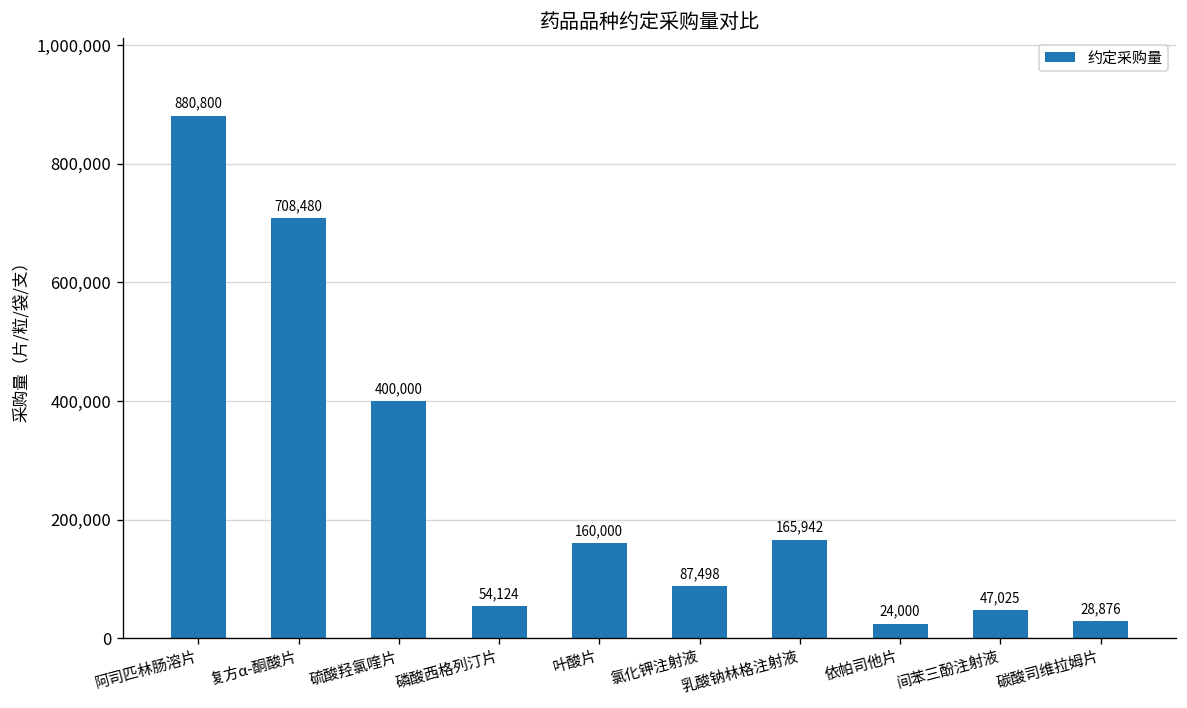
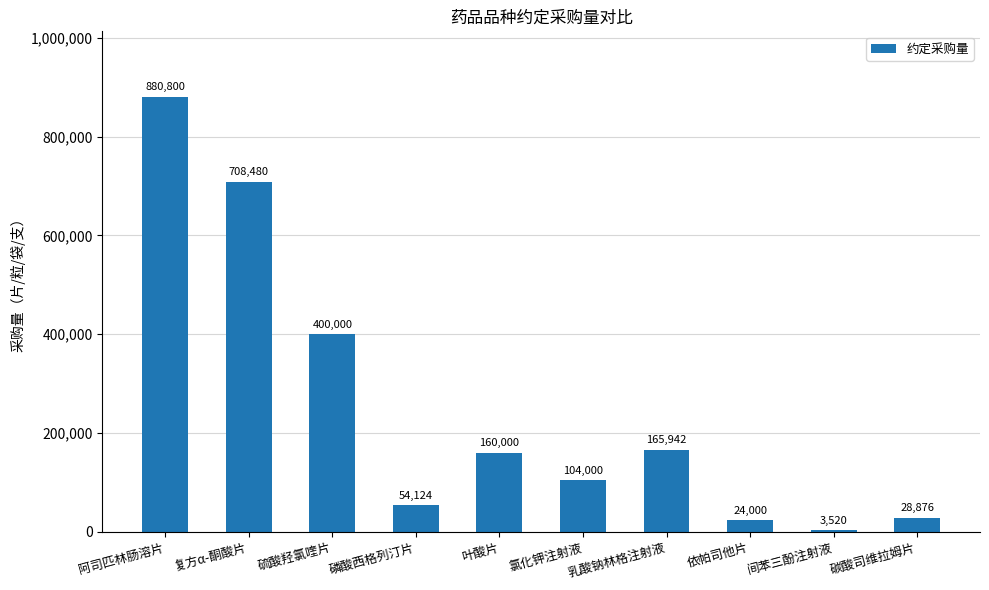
氯化钾注射液: 87,498 -> 104,000
间苯三酚注射液: 47,025 -> 3,520
